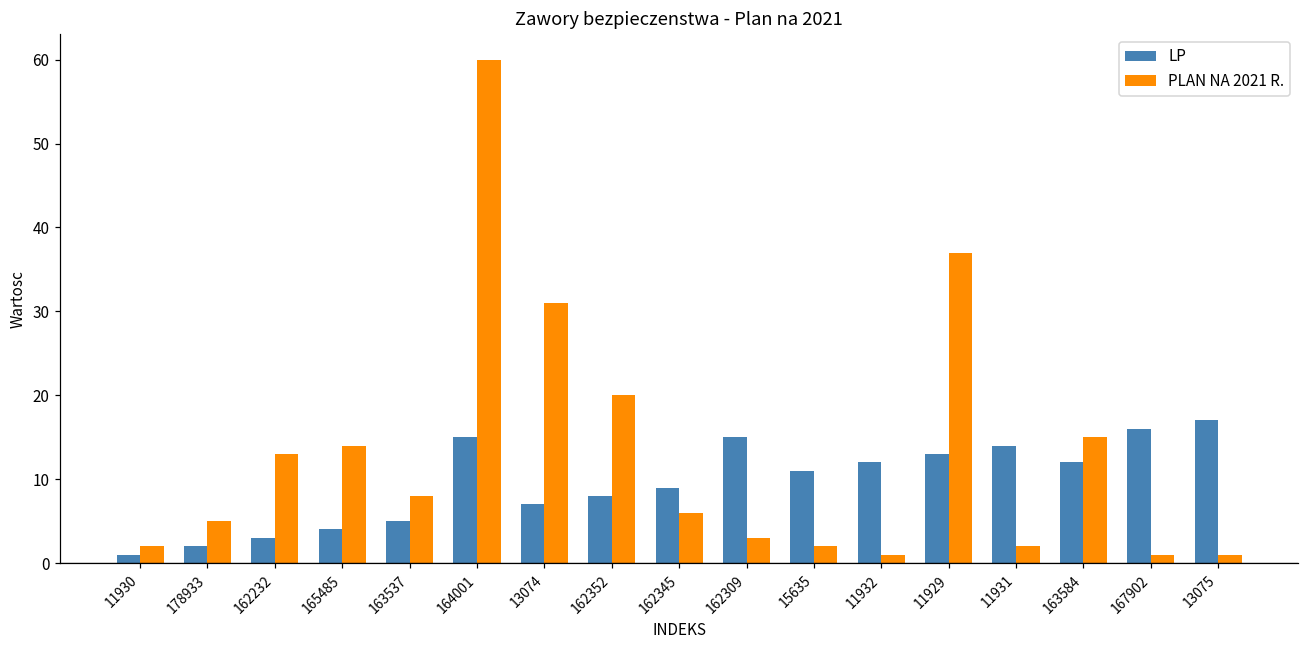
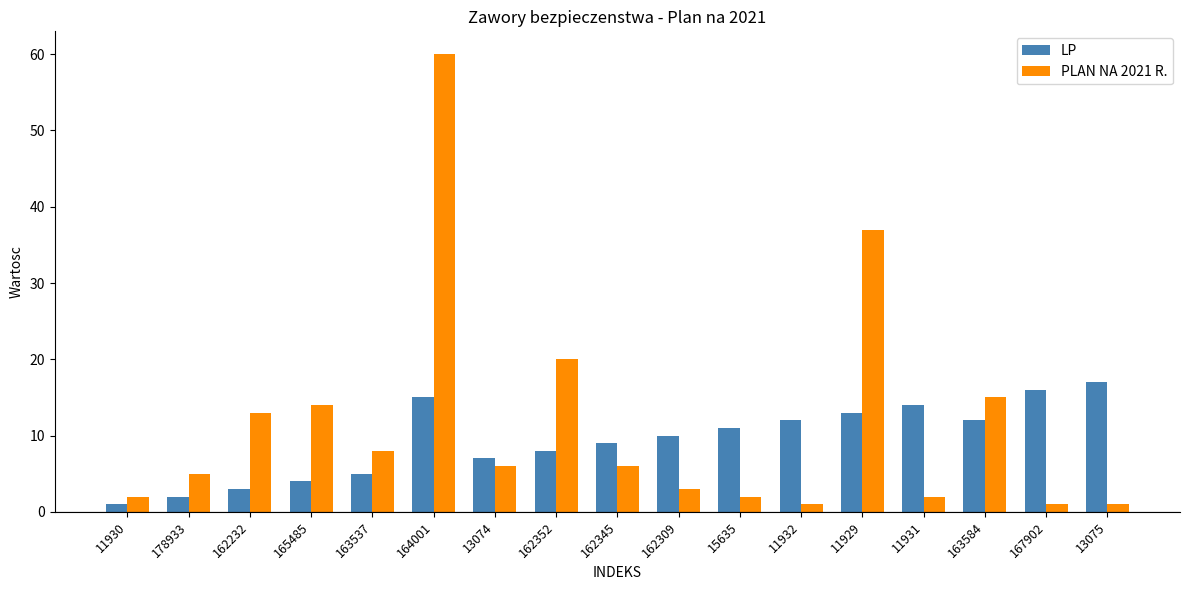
PLAN NA 2021 R., 13074: 31 -> 6
LP, 162309: 15 -> 10
